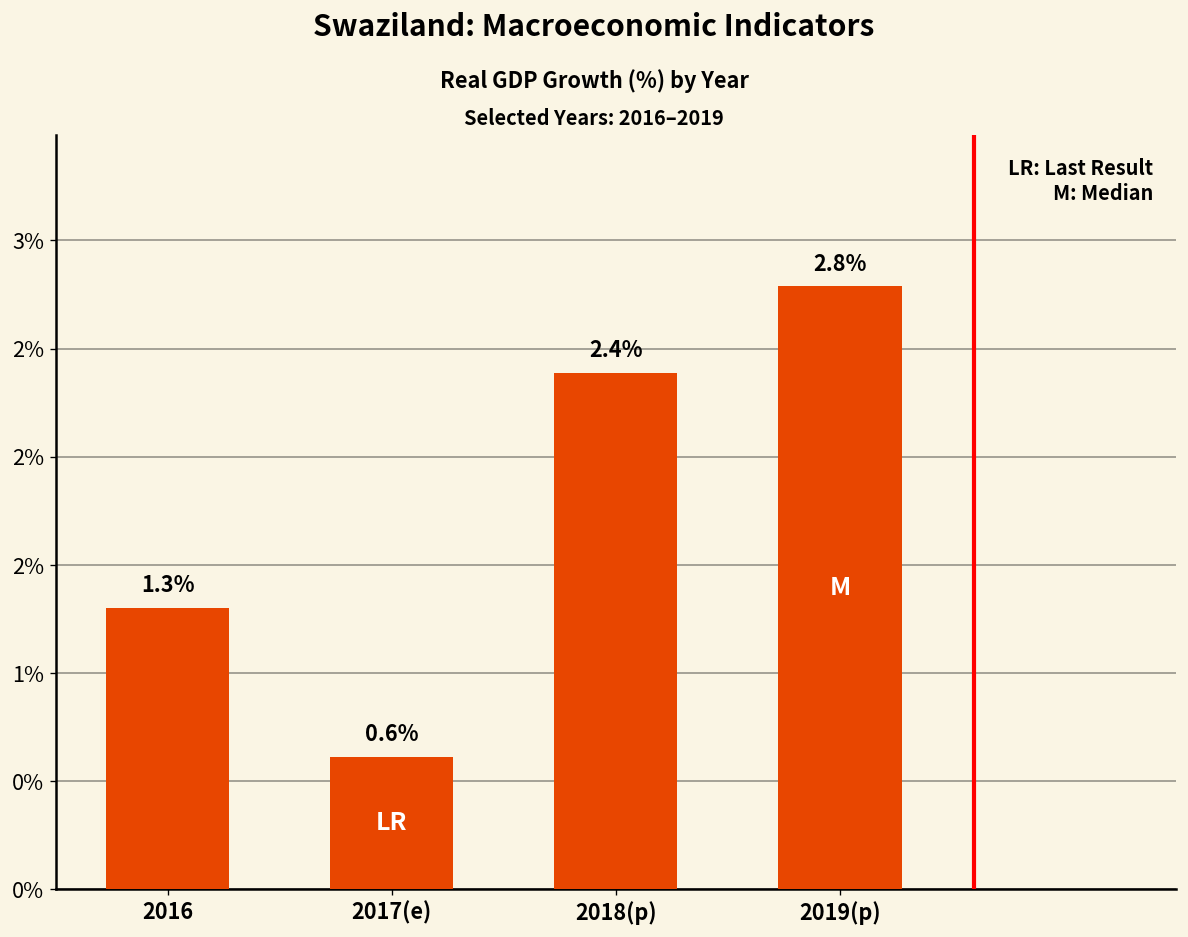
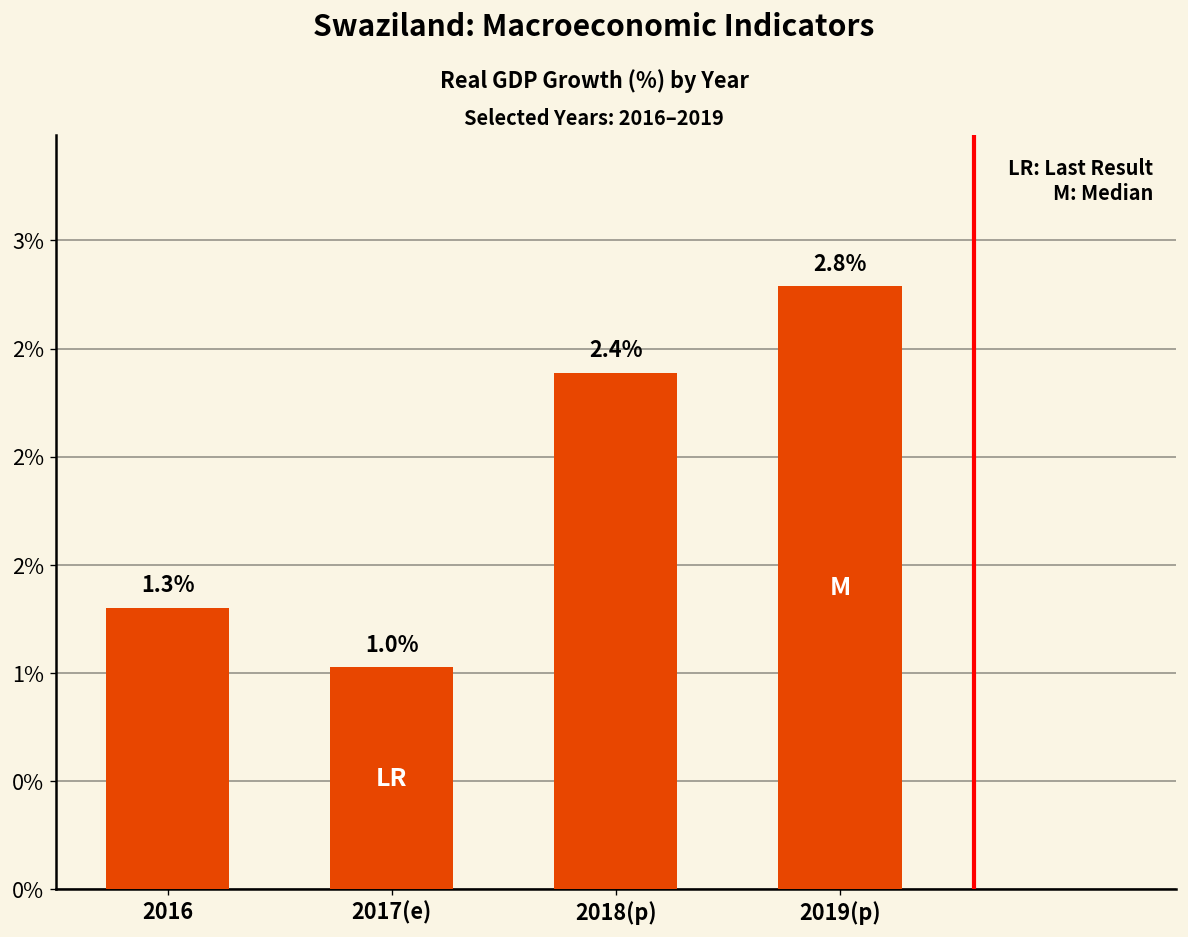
2017(e): 0.6% -> 1.0%
